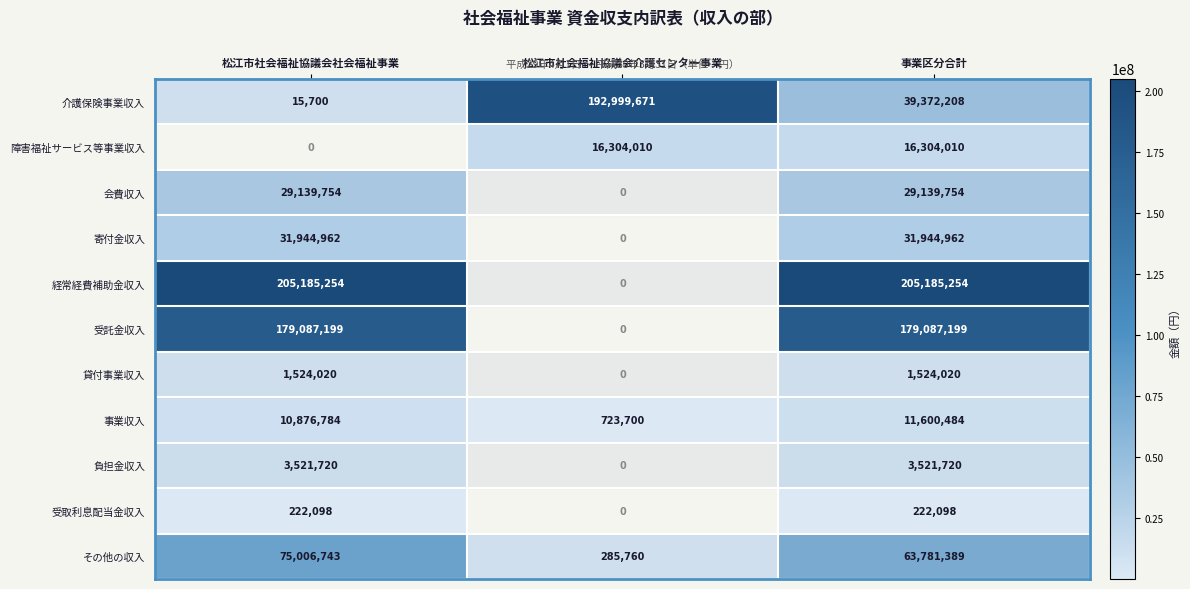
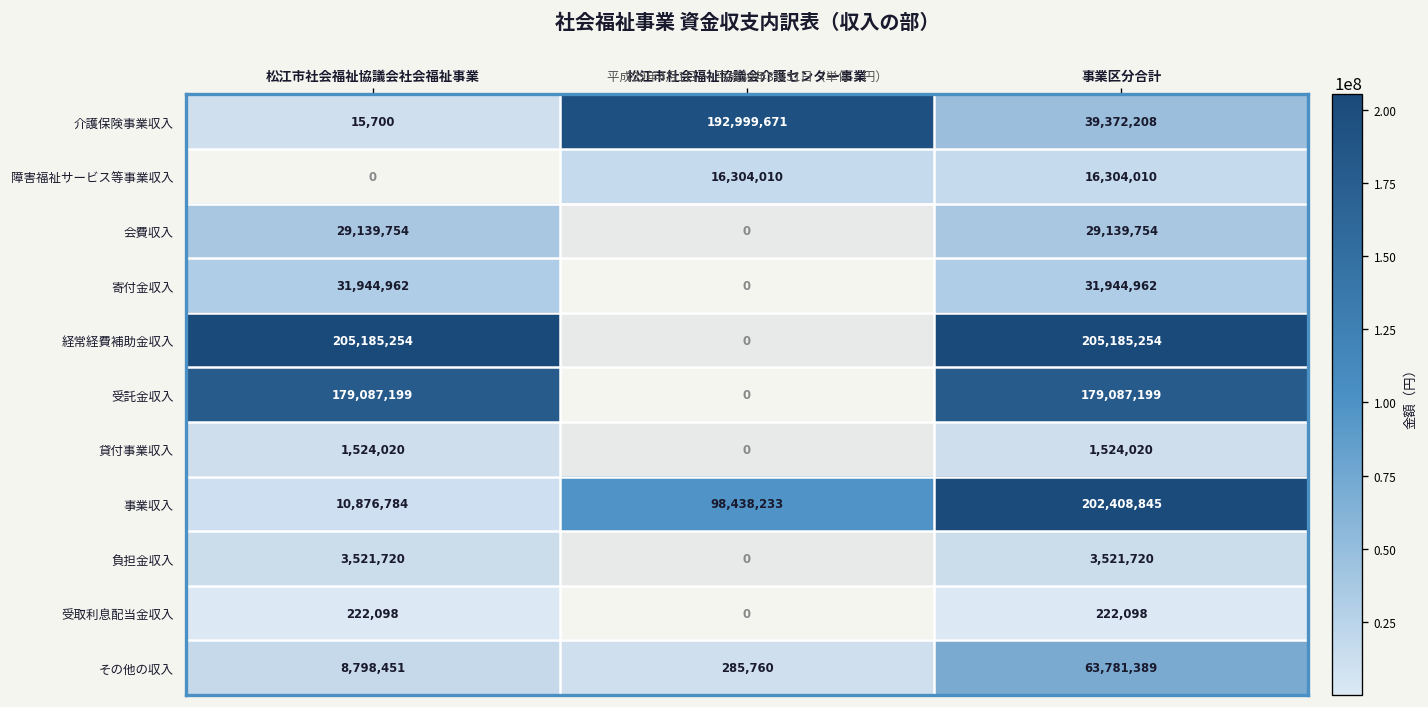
事業収入, 松江市社会福祉協議会介護センター事業: 723,700 -> 98,438,233
事業収入, 事業区分合計: 11,600,484 -> 202,408,845
その他の収入, 松江市社会福祉協議会社会福祉事業: 75,006,743 -> 8,798,451
